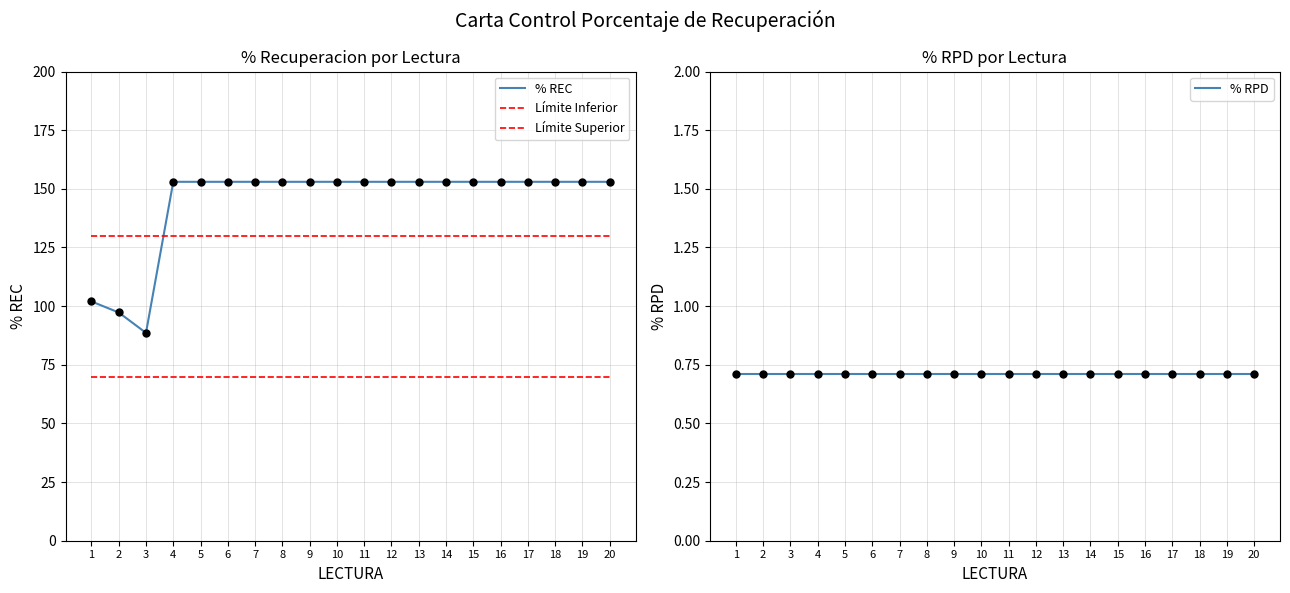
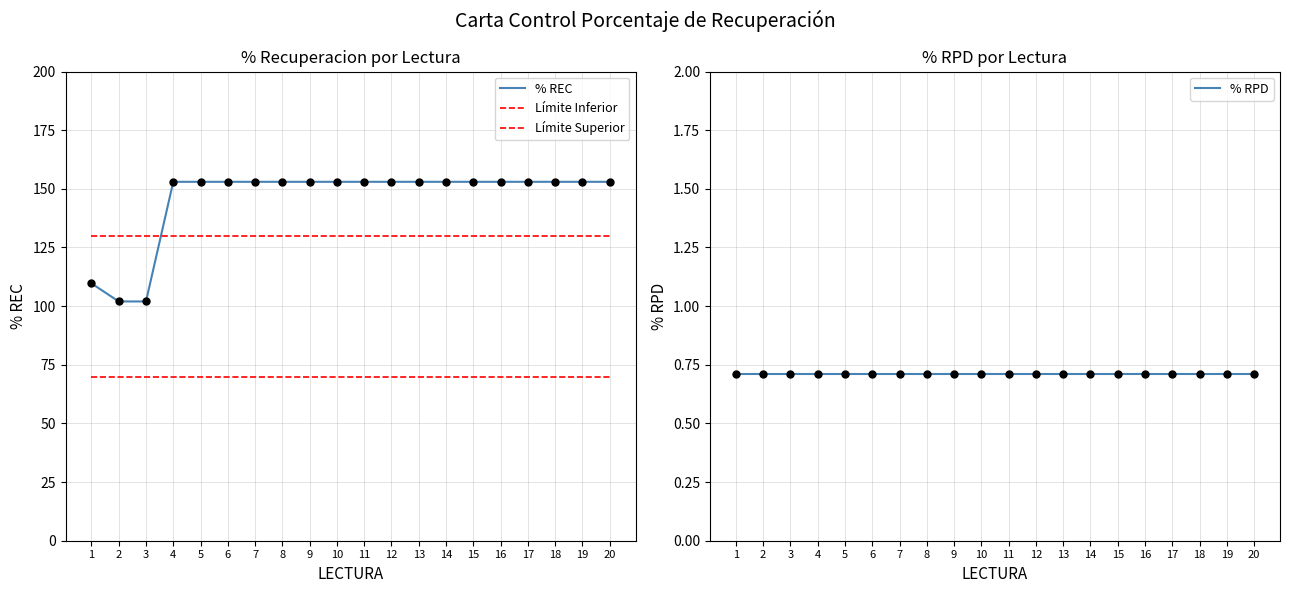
% Recuperacion por Lectura, % REC, 1: 102 -> 110
% Recuperacion por Lectura, % REC, 2: 97 -> 102
% Recuperacion por Lectura, % REC, 3: 89 -> 102
